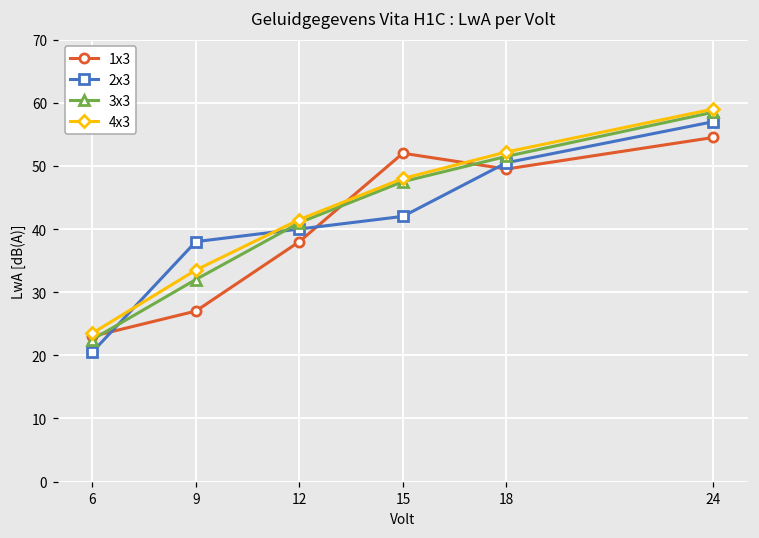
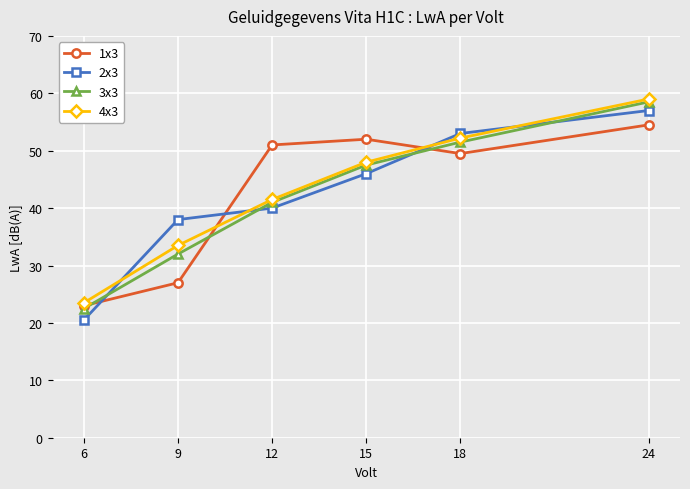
1x3, 12: 38 -> 51
2x3, 15: 42 -> 46
2x3, 18: 51 -> 53
